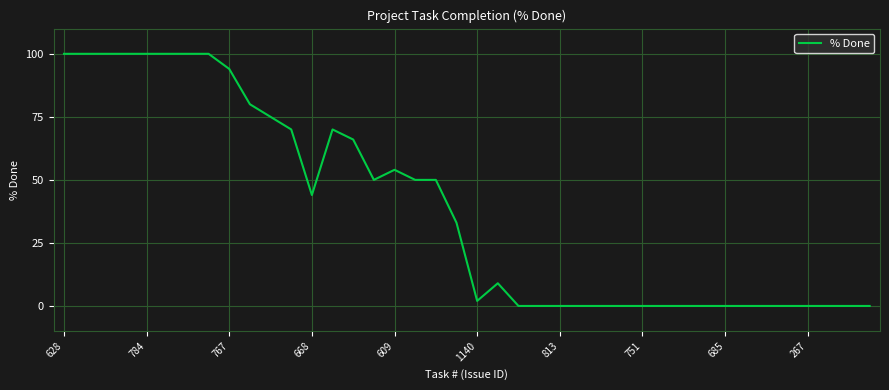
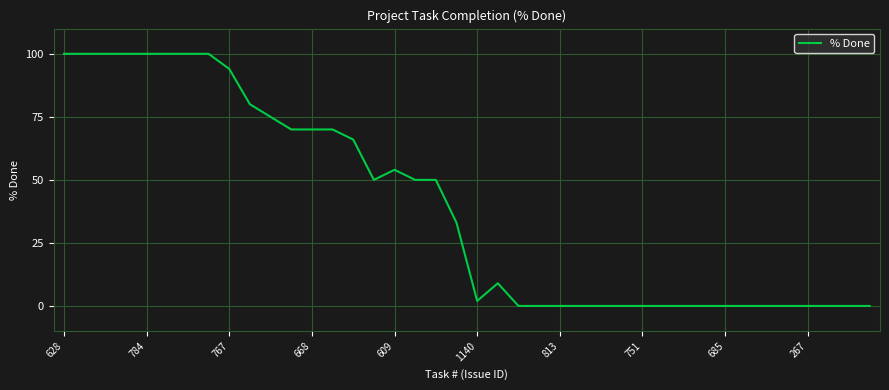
668: 44 -> 70
